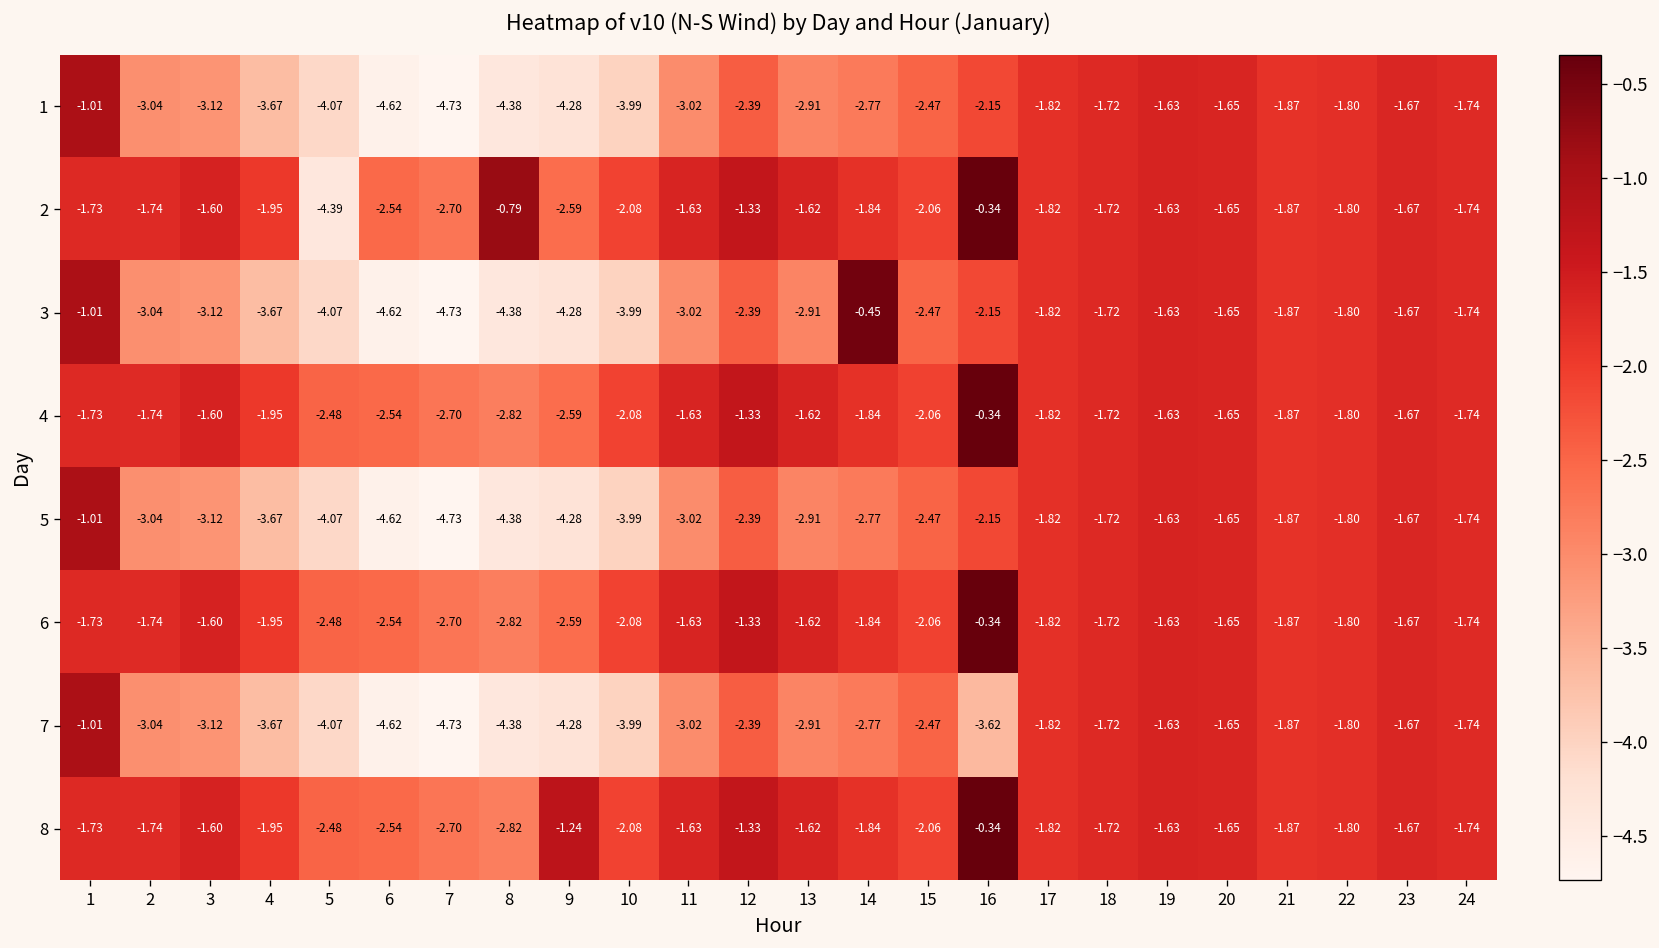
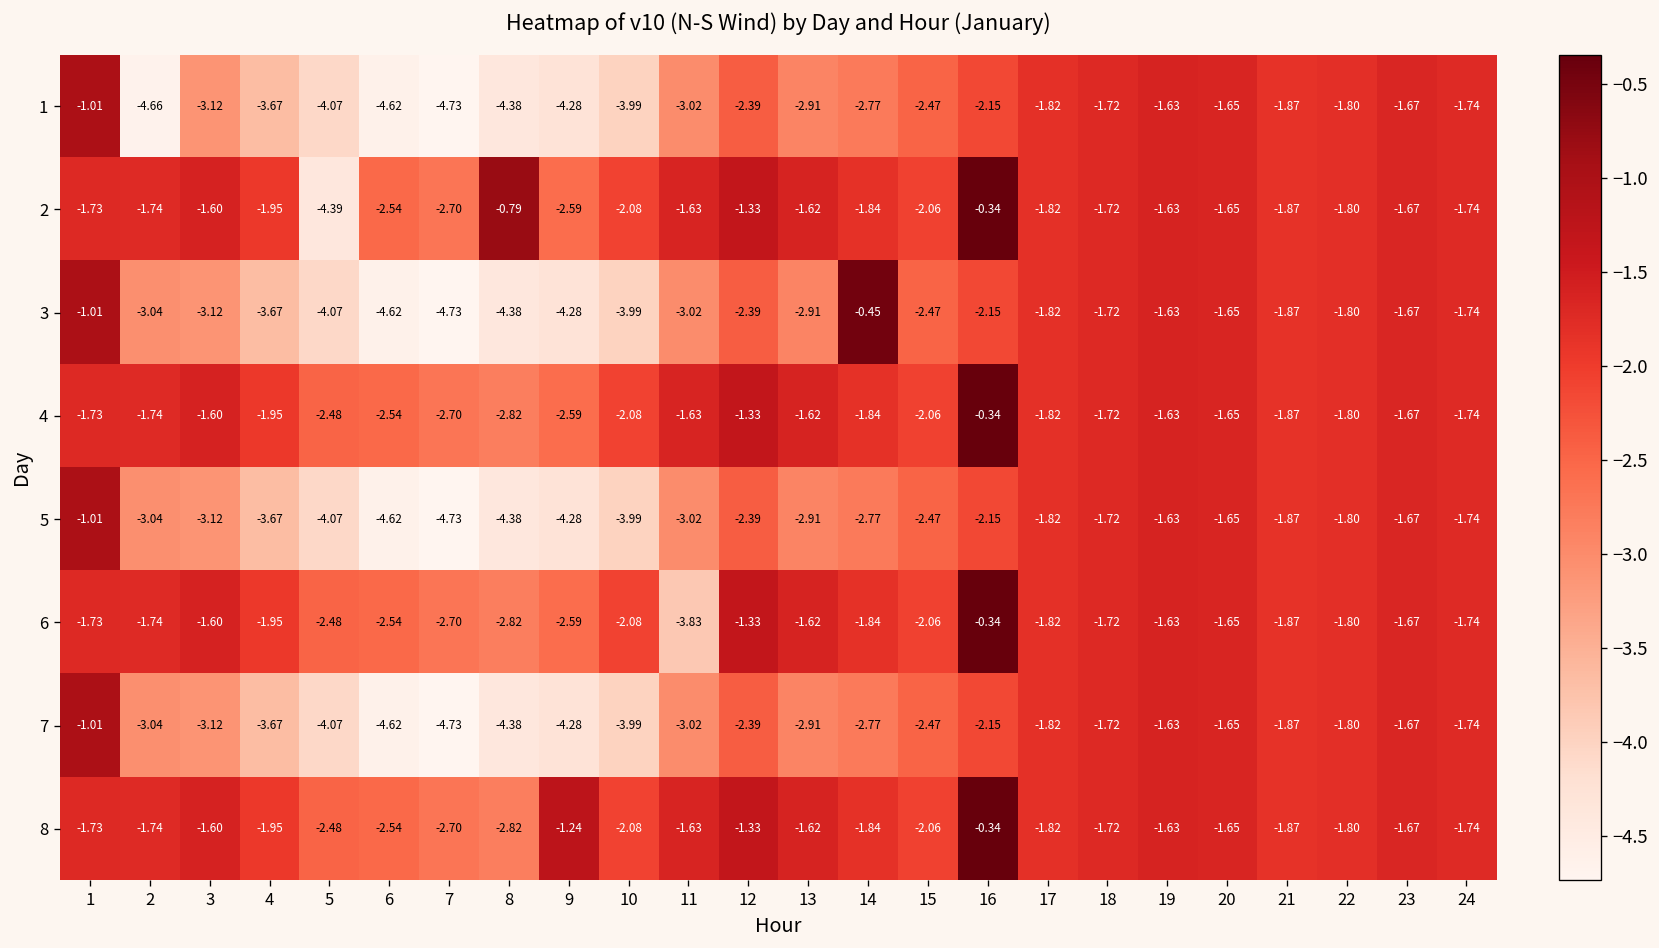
1, 2: -3.04 -> -4.66
6, 11: -1.63 -> -3.83
7, 16: -3.62 -> -2.15
